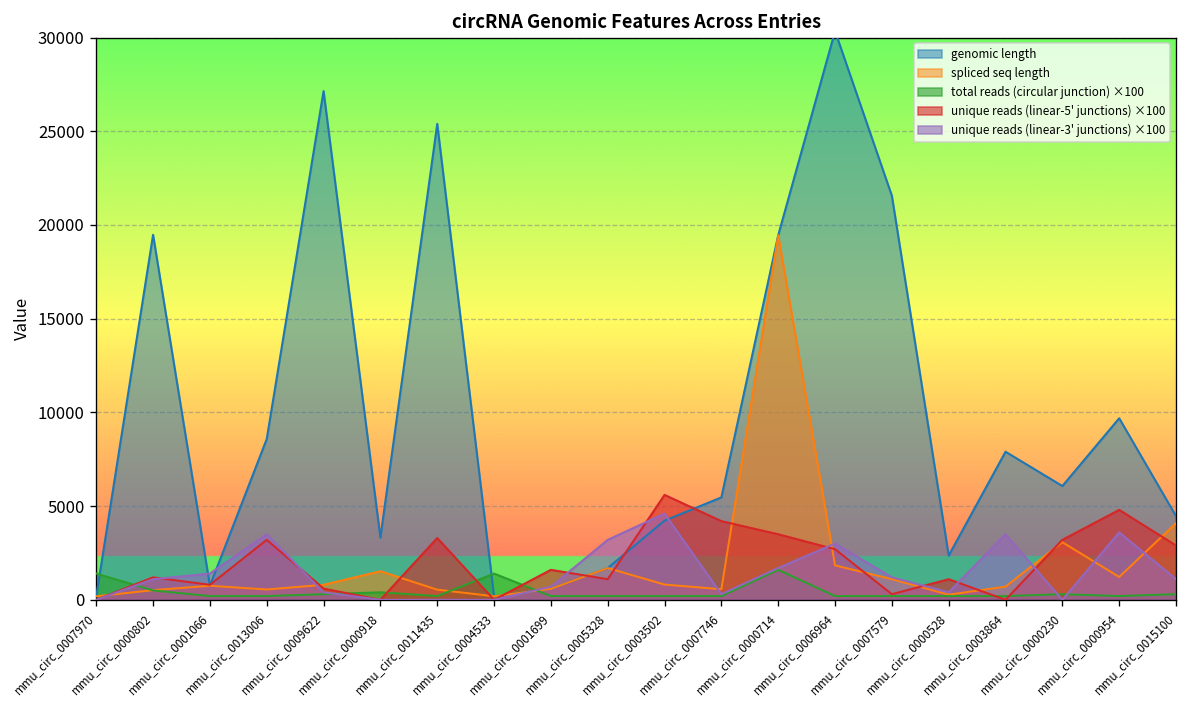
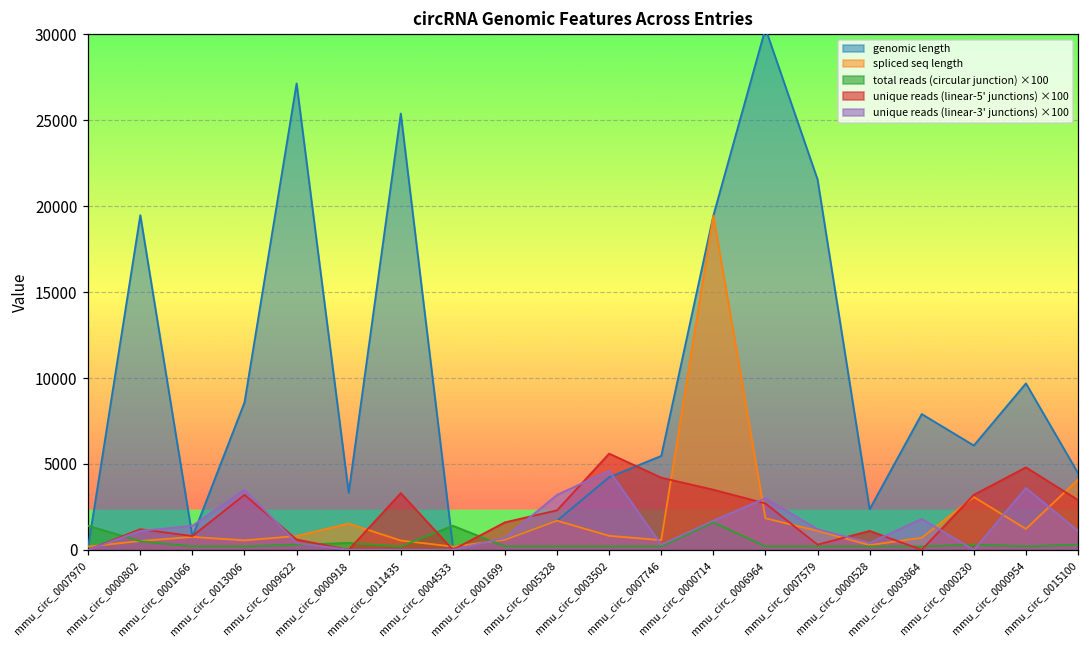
unique reads (linear-5' junctions) ×100, mmu_circ_0005328: 1100 -> 2300
unique reads (linear-3' junctions) ×100, mmu_circ_0003864: 3500 -> 1800
